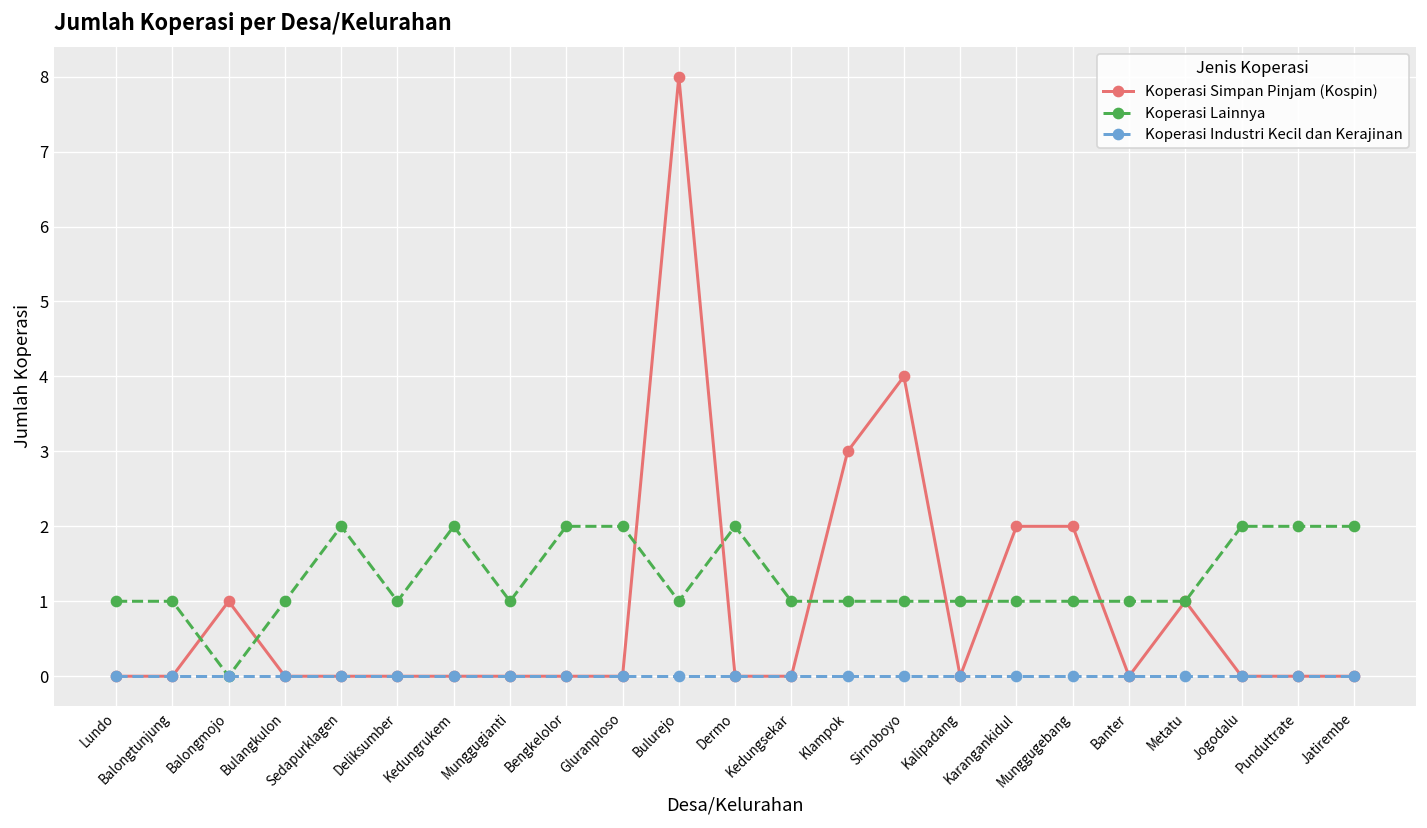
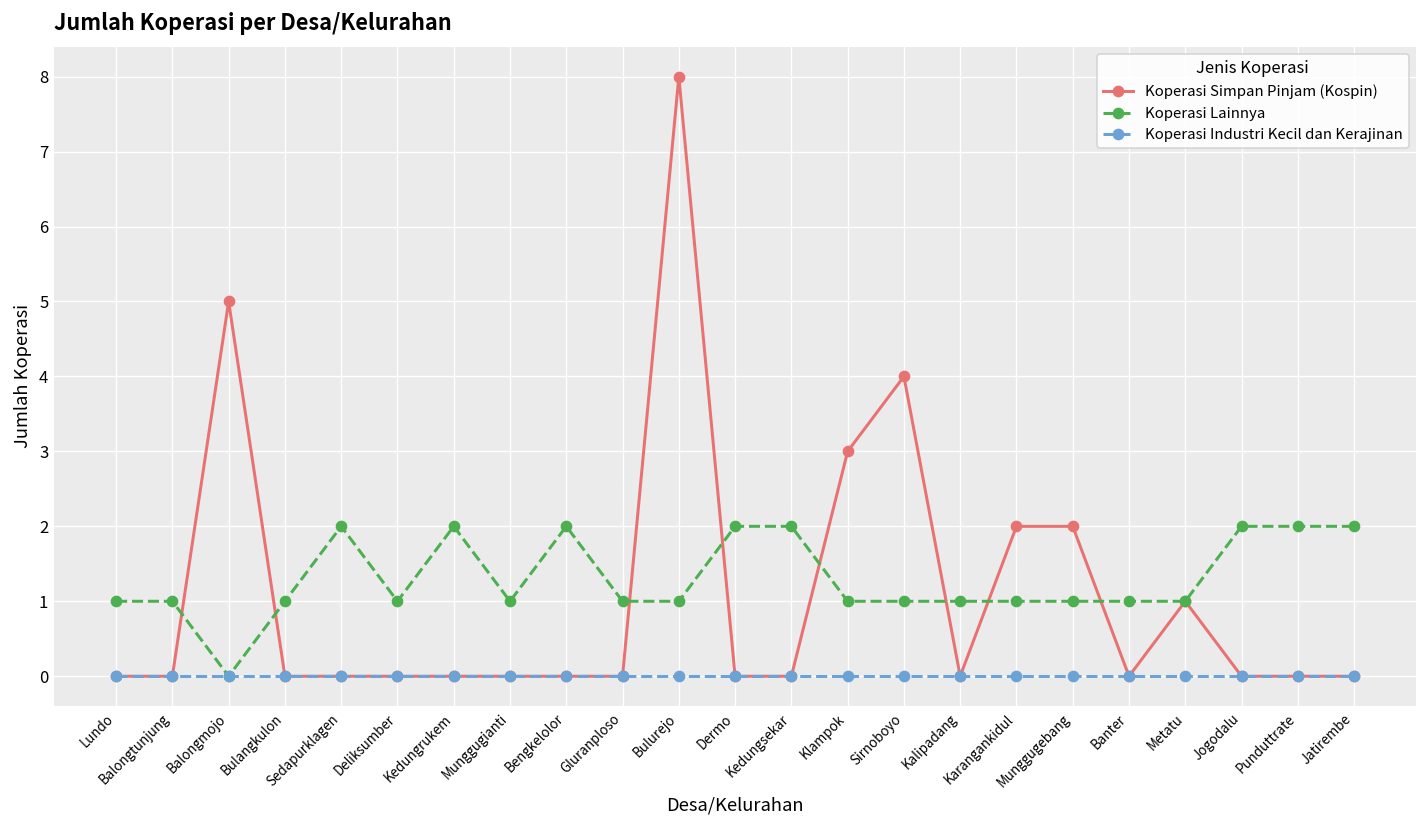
Koperasi Simpan Pinjam (Kospin), Balongmojo: 1 -> 5
Koperasi Lainnya, Gluranploso: 2 -> 1
Koperasi Lainnya, Kedungsekar: 1 -> 2
